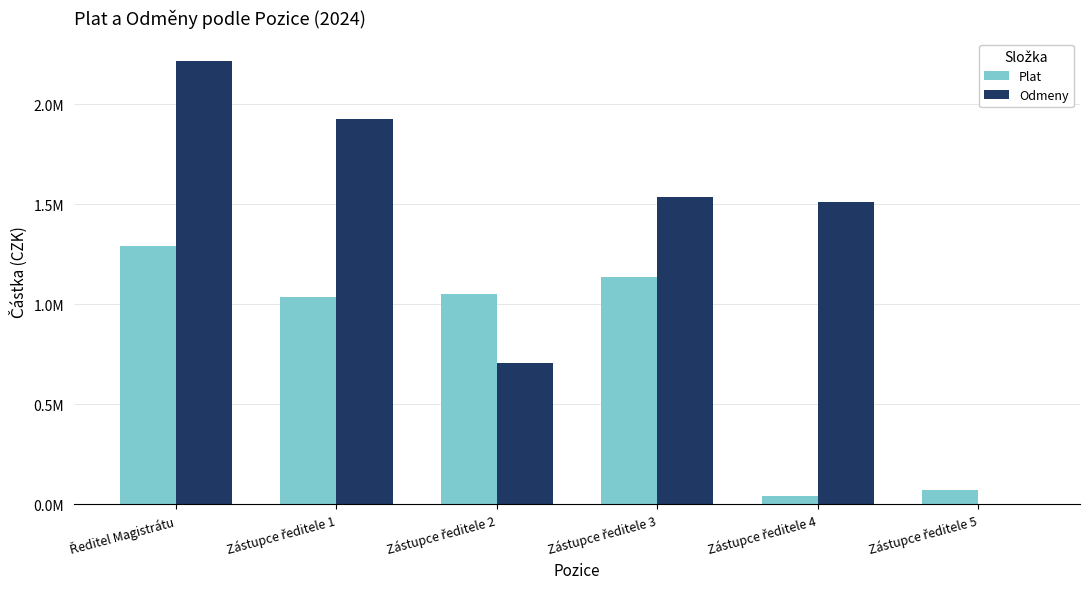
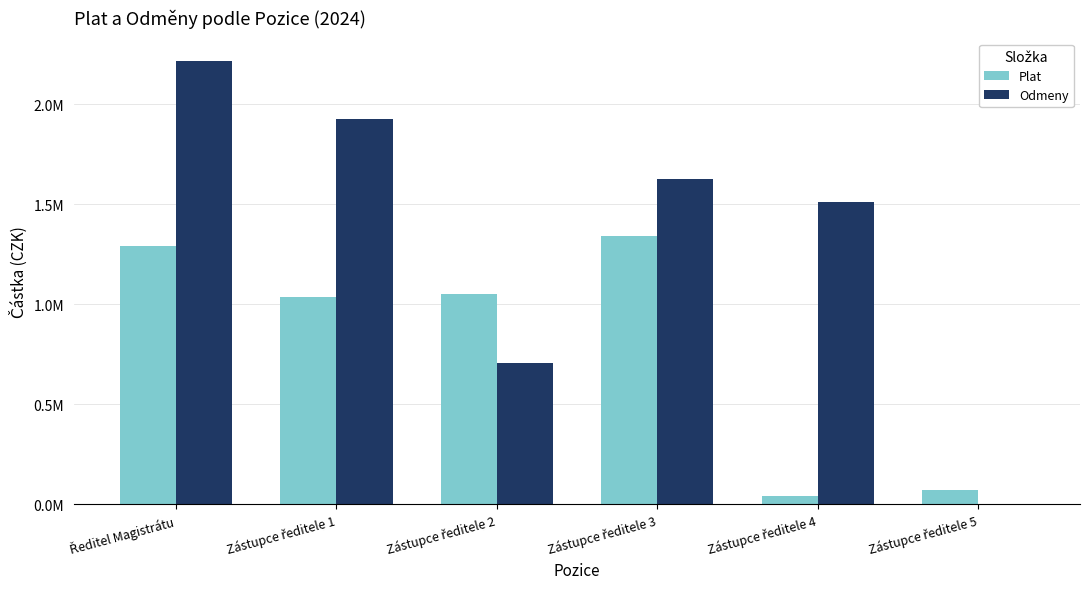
Plat, Zástupce ředitele 3: 1140000 -> 1340000
Odmeny, Zástupce ředitele 3: 1540000 -> 1630000
